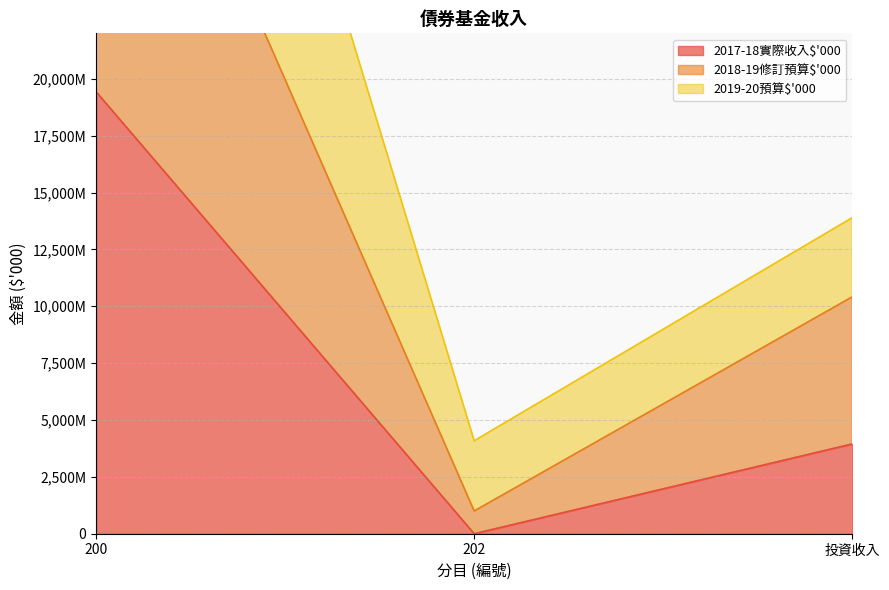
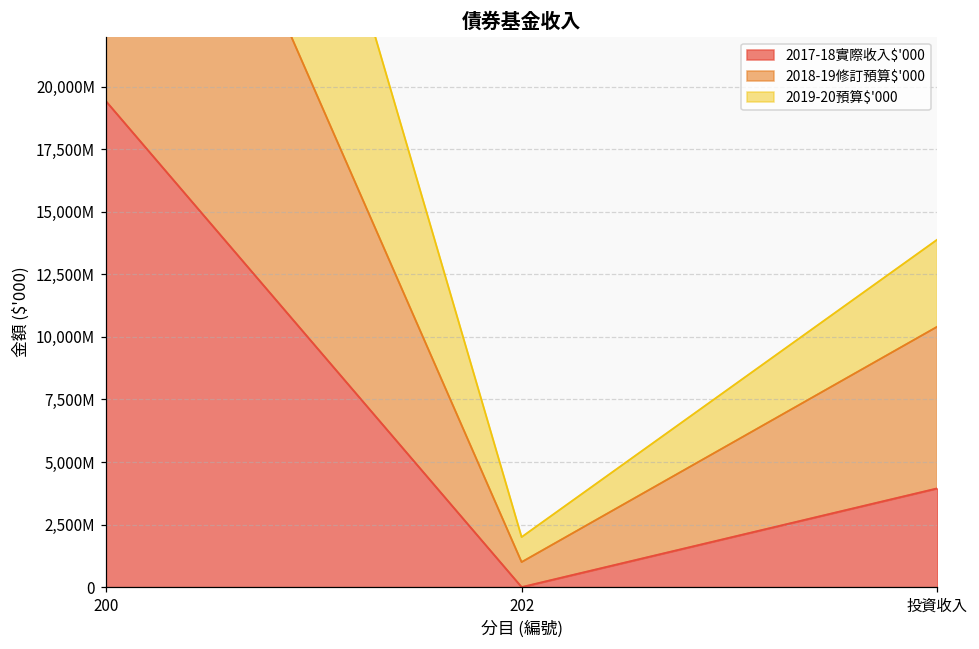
2019-20預算$'000, 202: 3,100,000,000 -> 1,000,000,000
